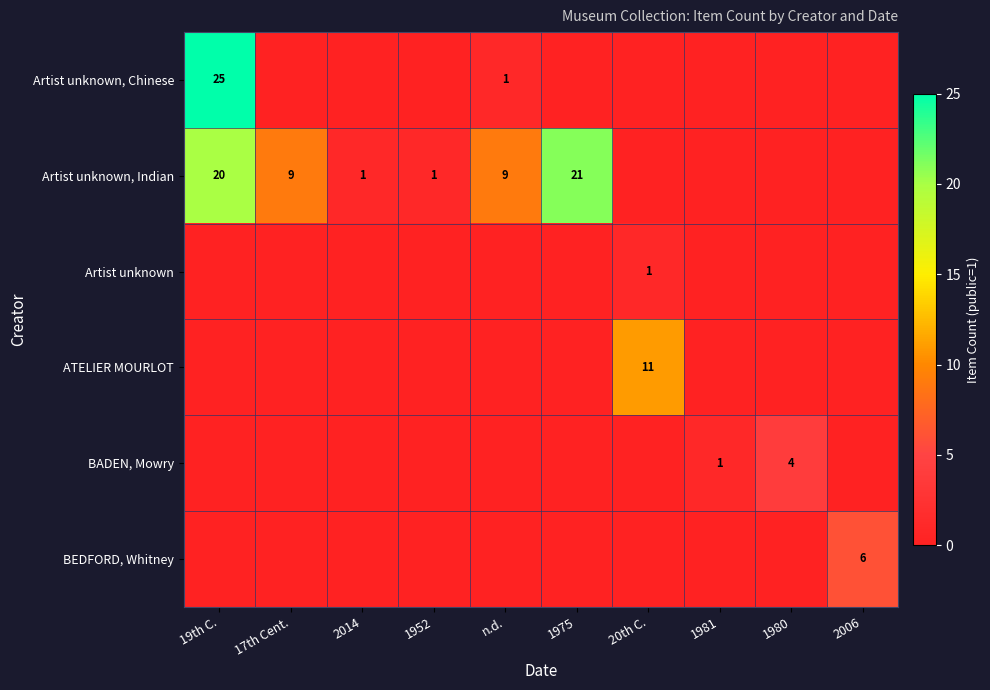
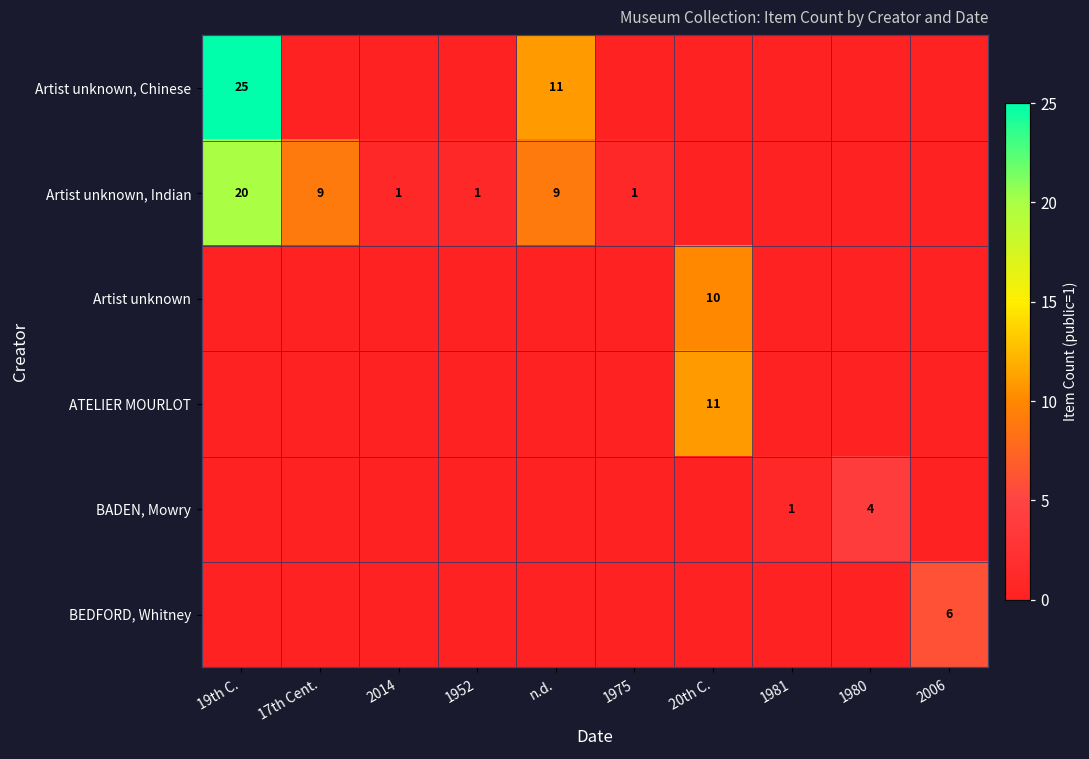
Artist unknown, Chinese, n.d.: 1 -> 11
Artist unknown, Indian, 1975: 21 -> 1
Artist unknown, 20th C.: 1 -> 10
